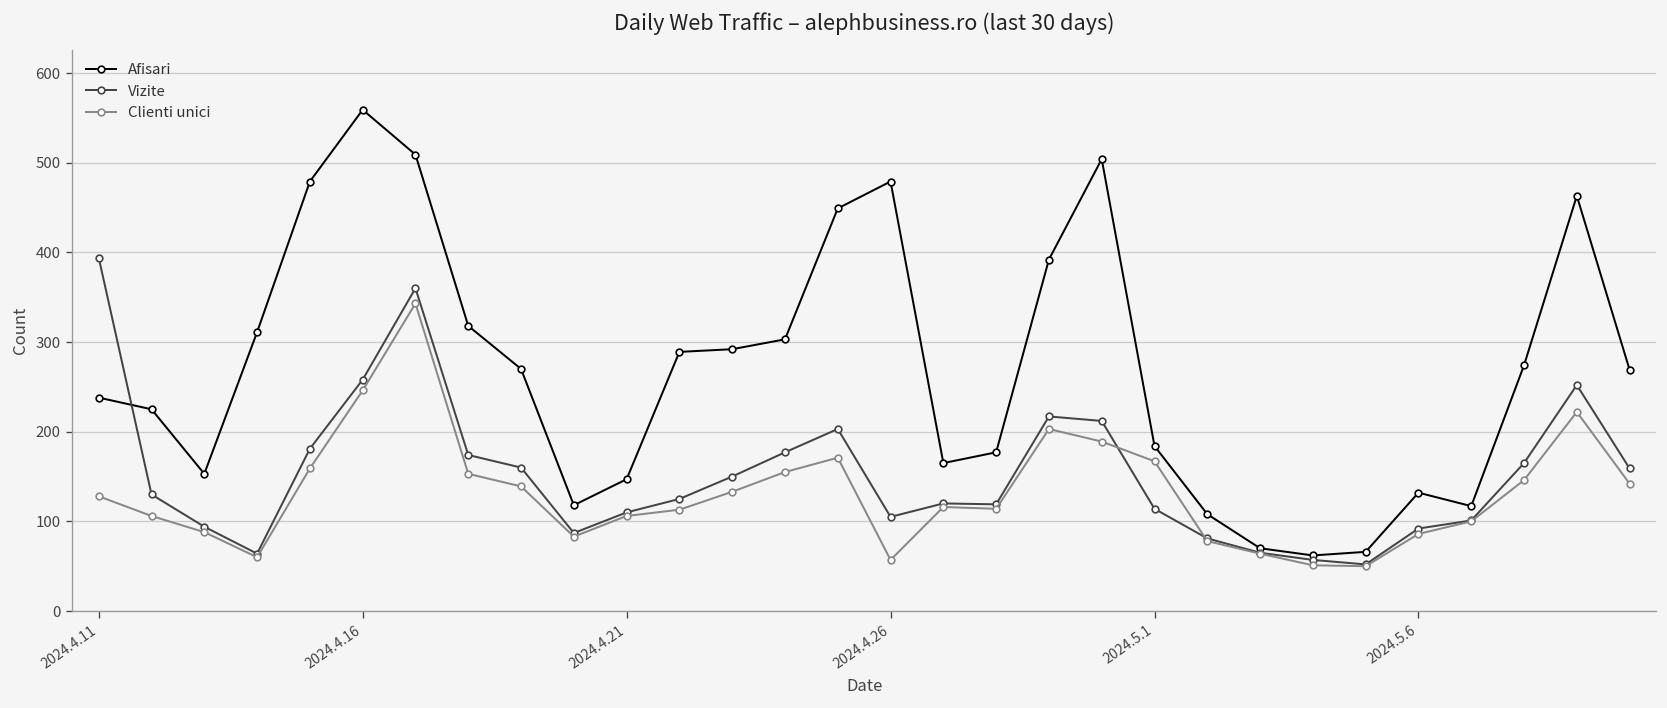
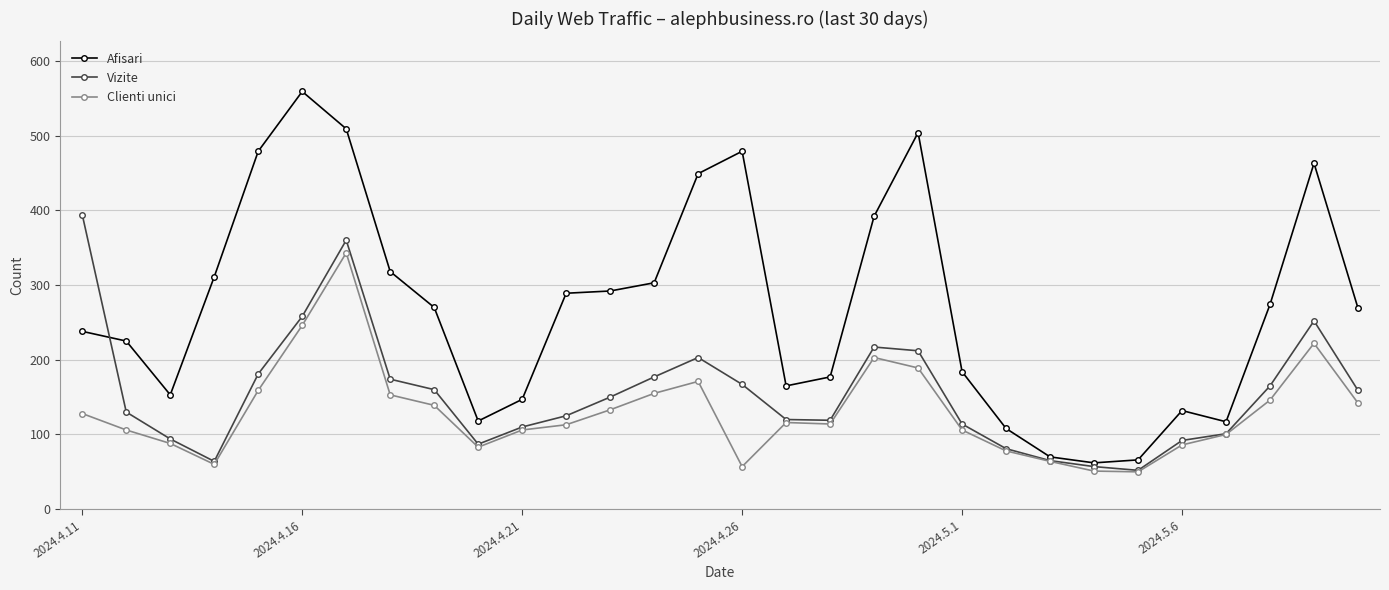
Vizite, 2024.4.26: 110 -> 170
Clienti unici, 2024.5.1: 170 -> 110
